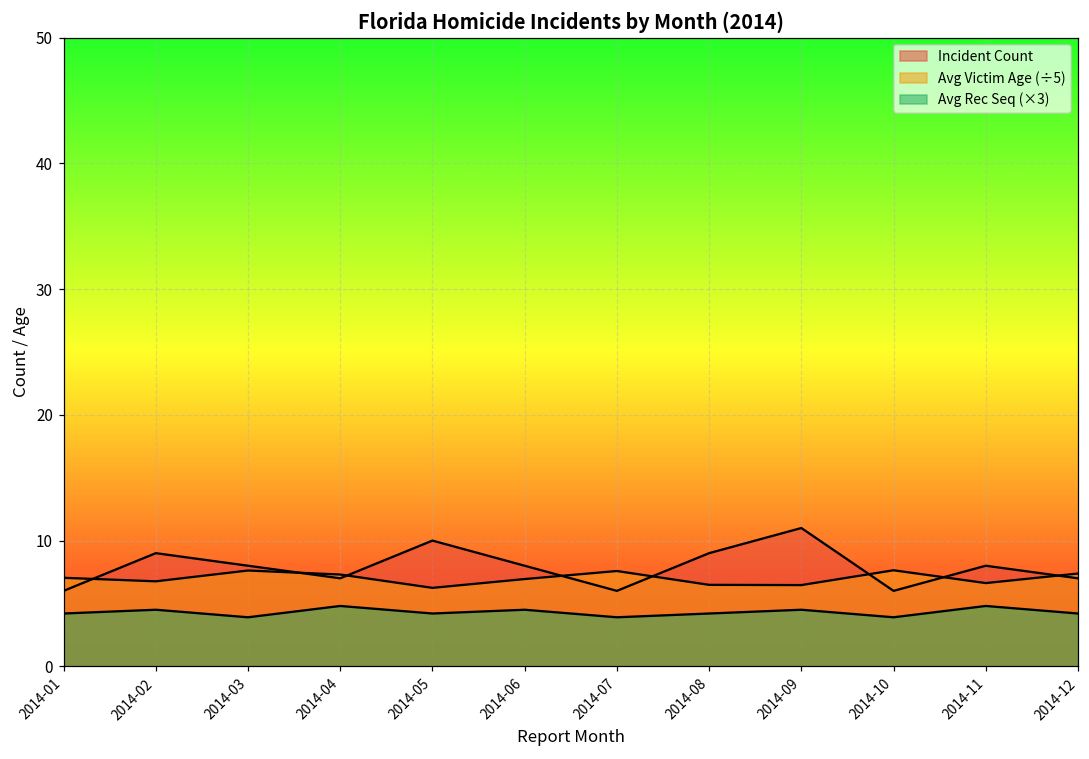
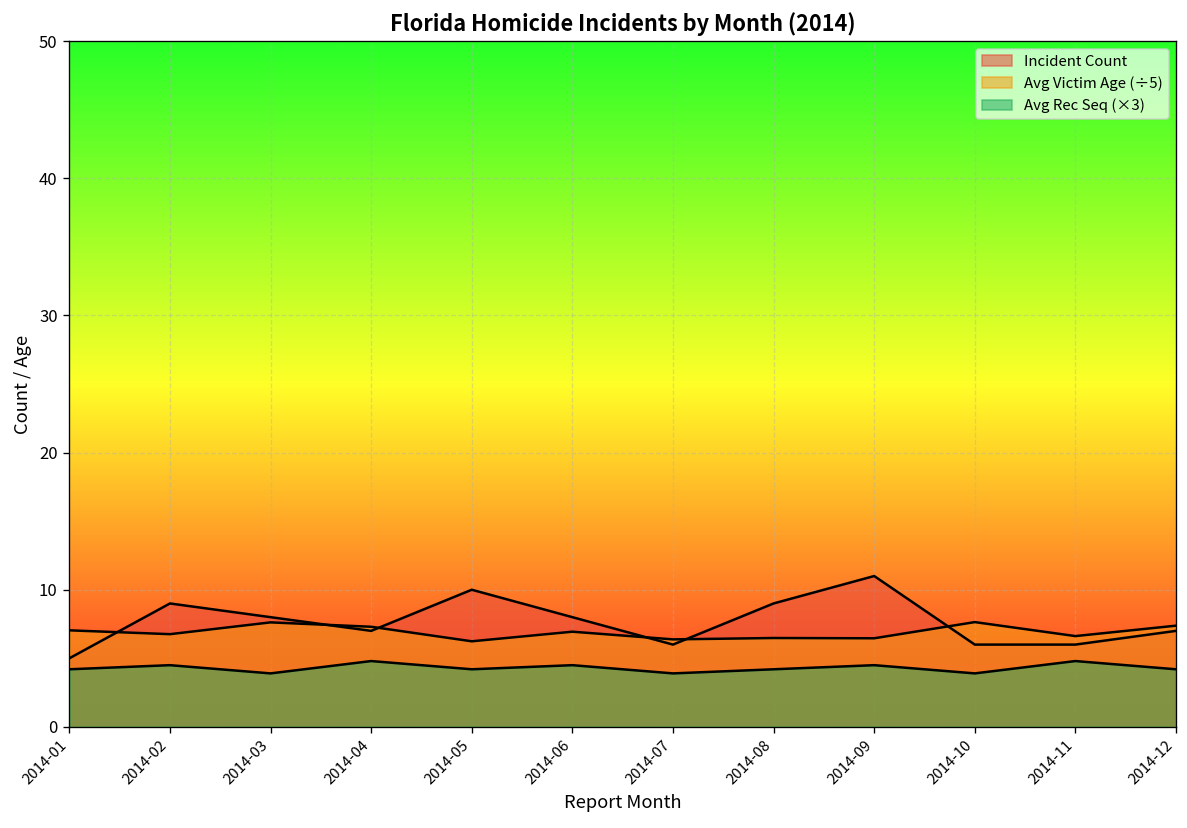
Incident Count, 2014-01: 6 -> 5
Avg Victim Age (÷5), 2014-07: 7.6 -> 6.4
Incident Count, 2014-11: 8 -> 6
